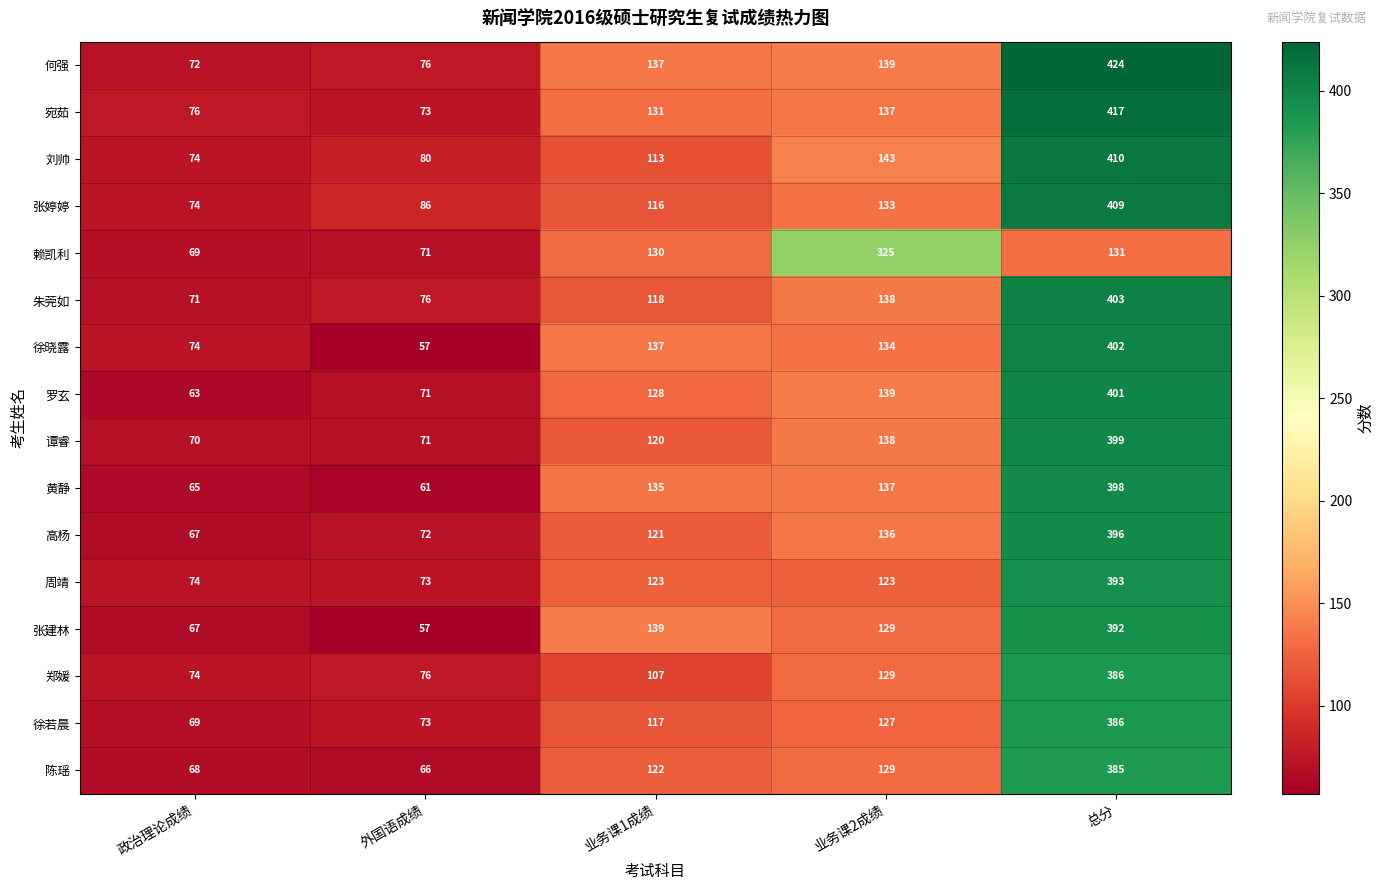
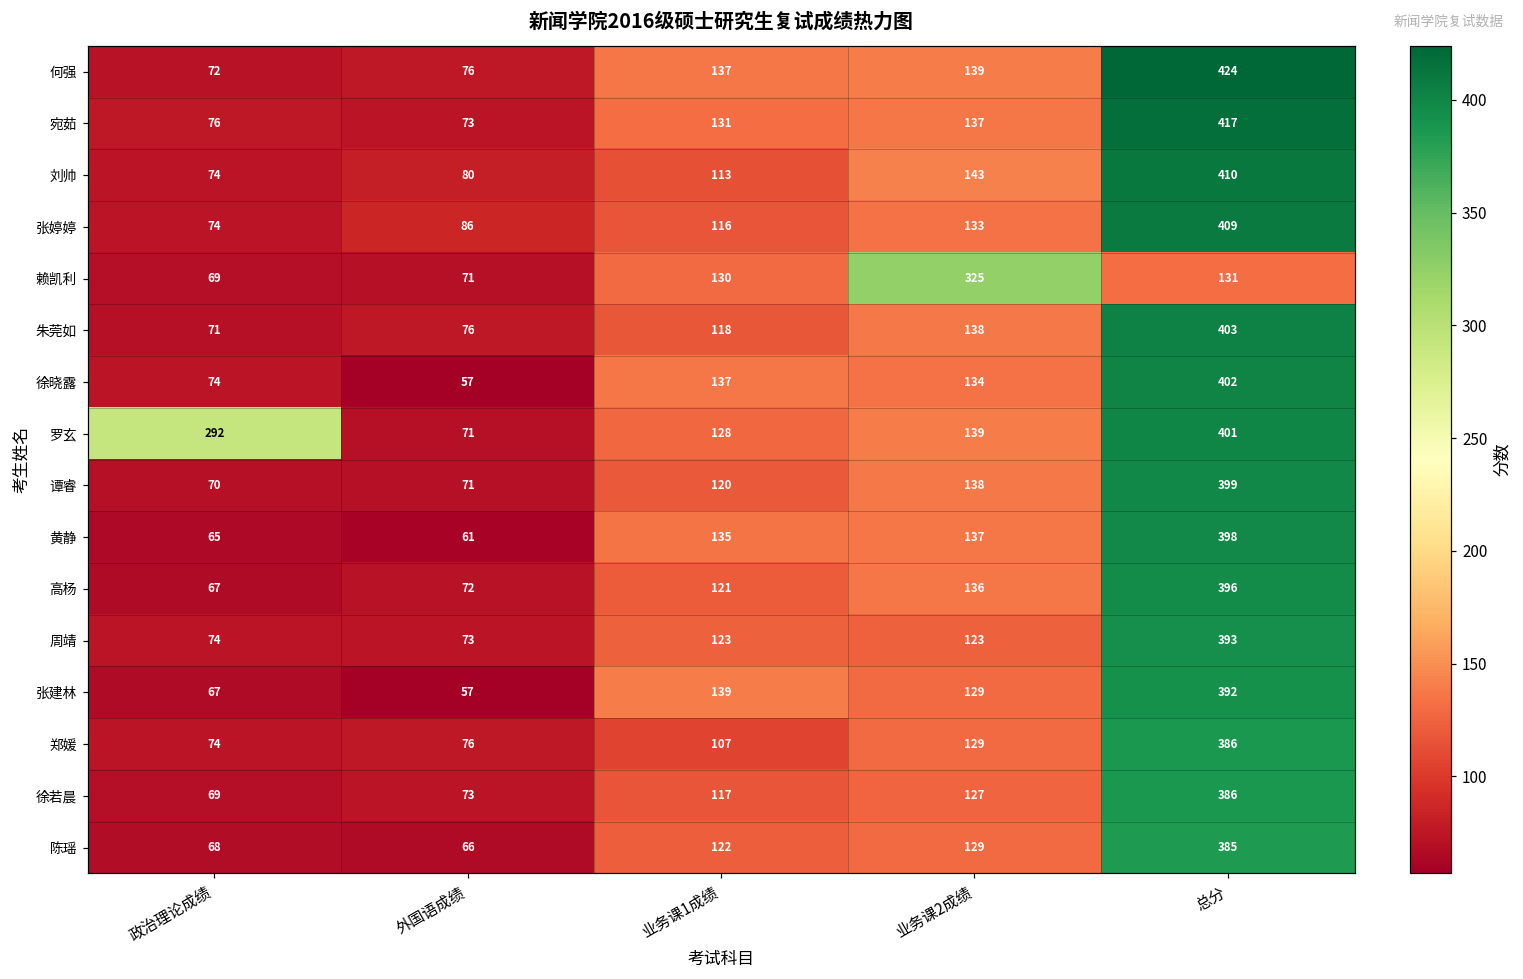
罗玄, 政治理论成绩: 63 -> 292
